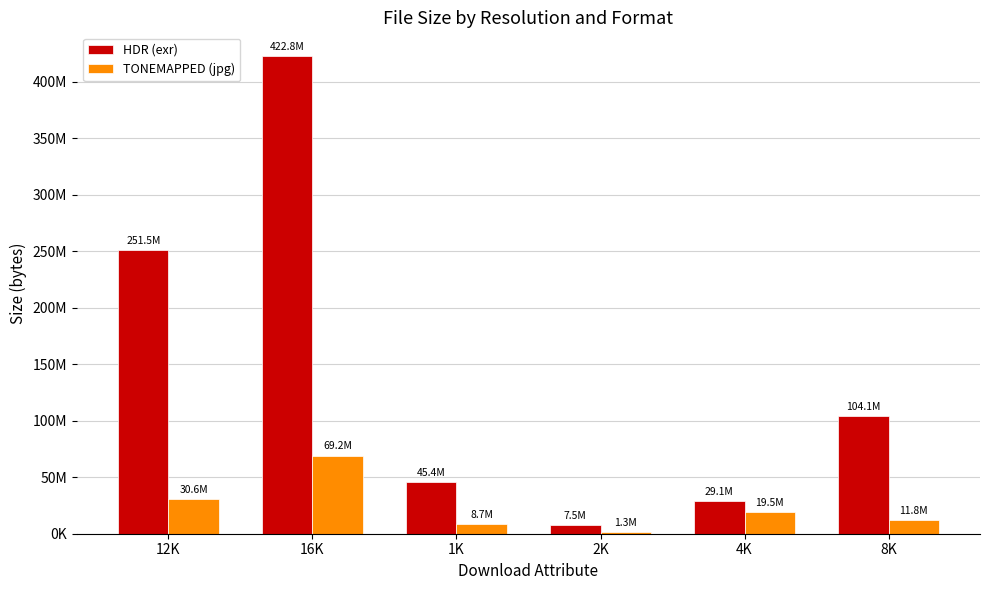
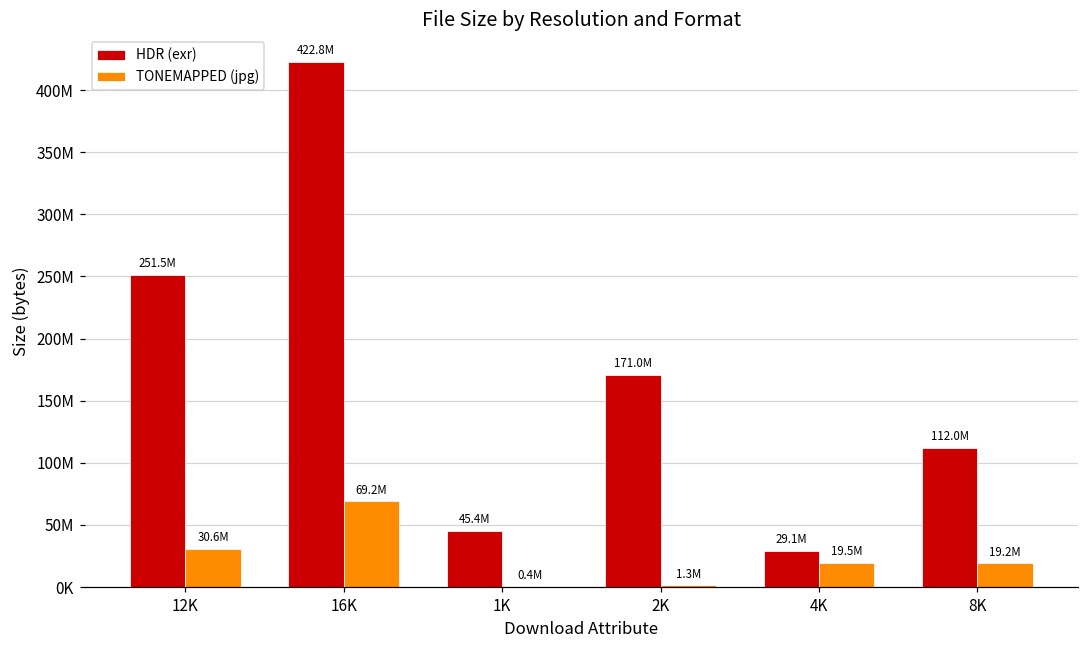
TONEMAPPED (jpg), 1K: 8.7M -> 0.4M
HDR (exr), 2K: 7.5M -> 171.0M
HDR (exr), 8K: 104.1M -> 112.0M
TONEMAPPED (jpg), 8K: 11.8M -> 19.2M
